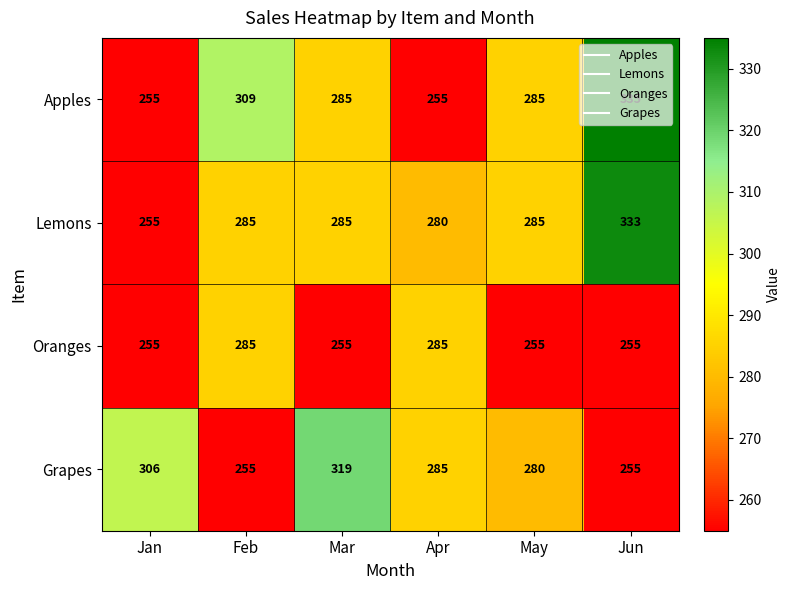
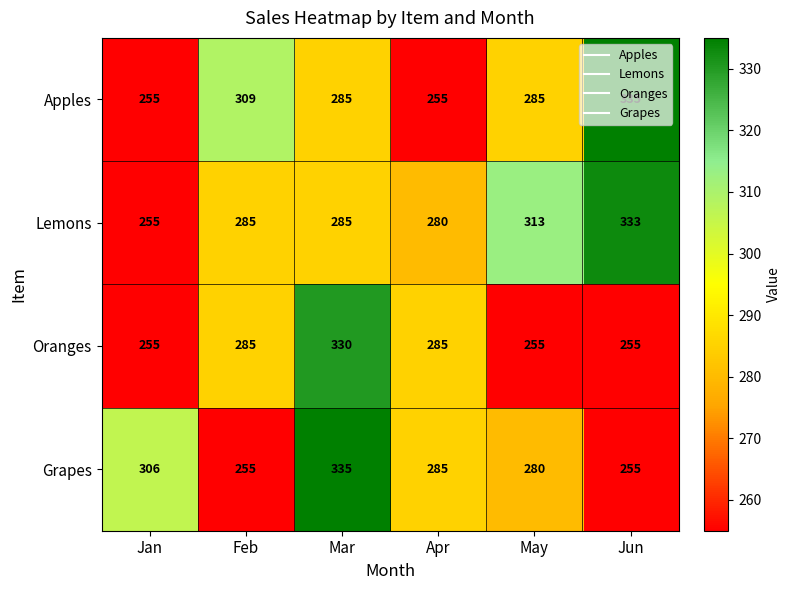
Lemons, May: 285 -> 313
Oranges, Mar: 255 -> 330
Grapes, Mar: 319 -> 335
